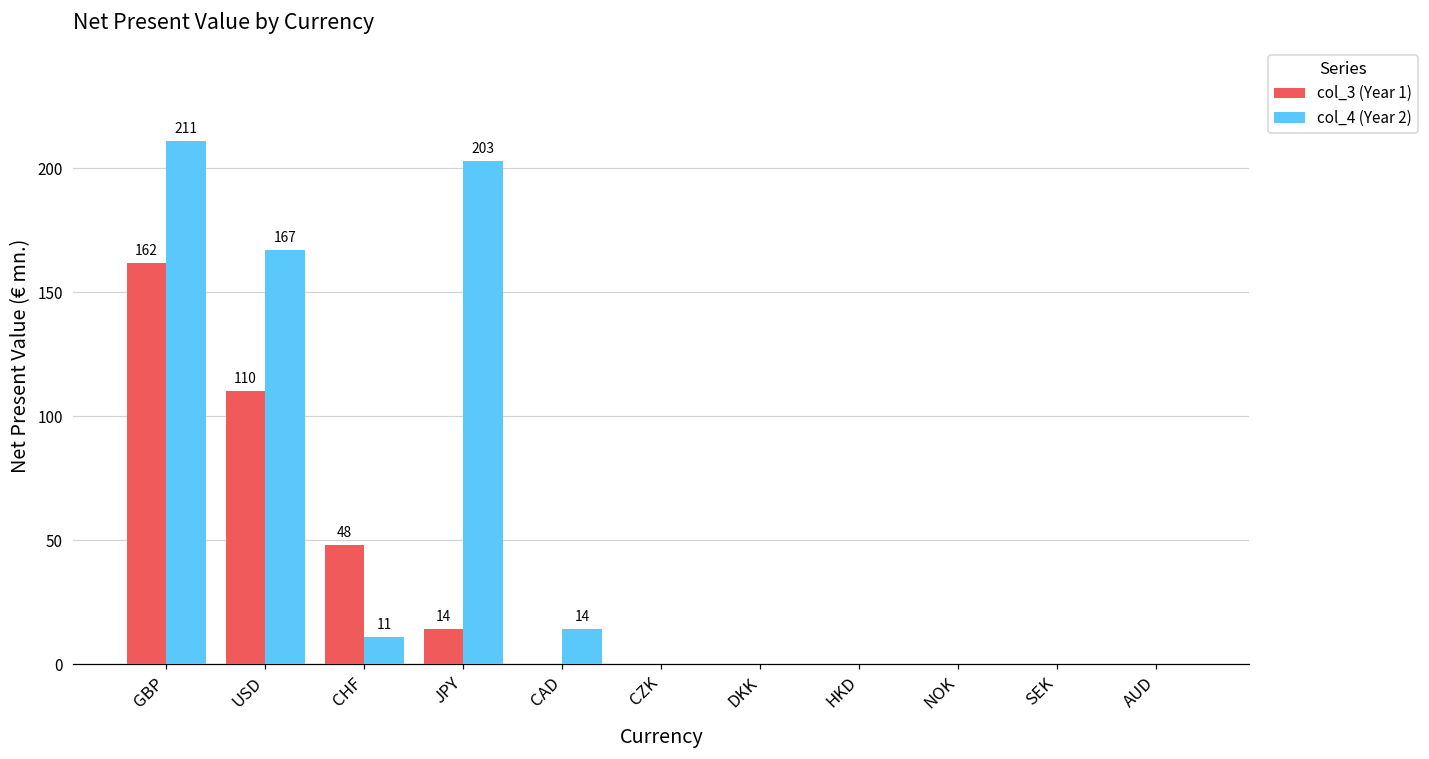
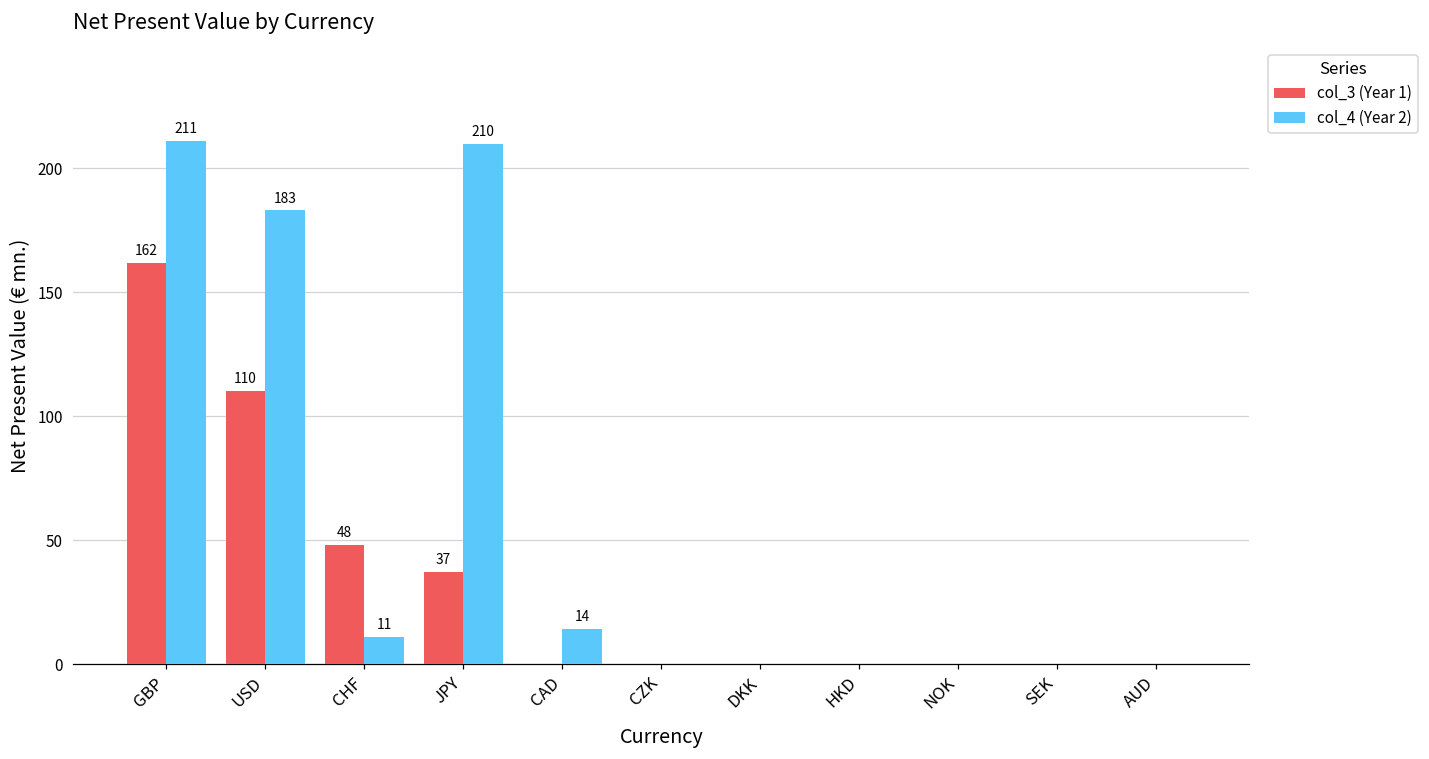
col_4 (Year 2), USD: 167 -> 183
col_3 (Year 1), JPY: 14 -> 37
col_4 (Year 2), JPY: 203 -> 210
